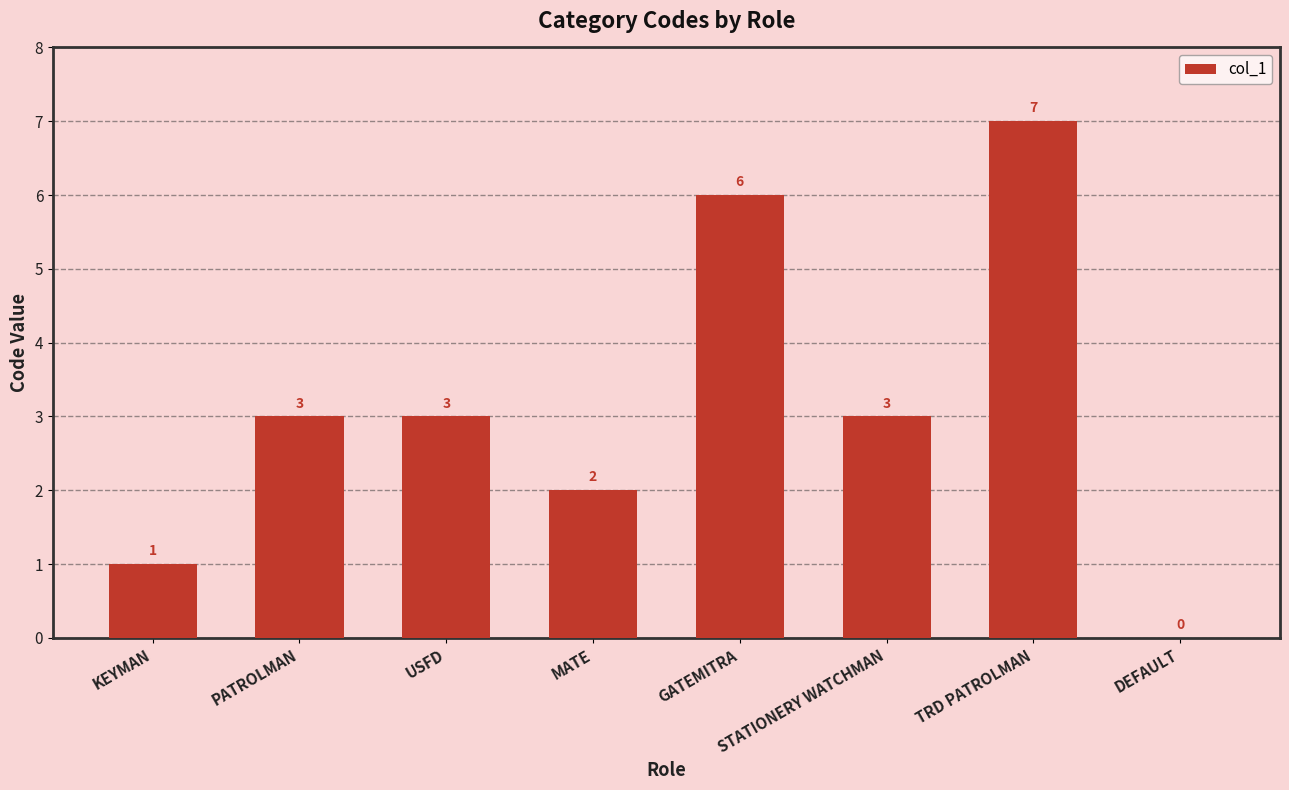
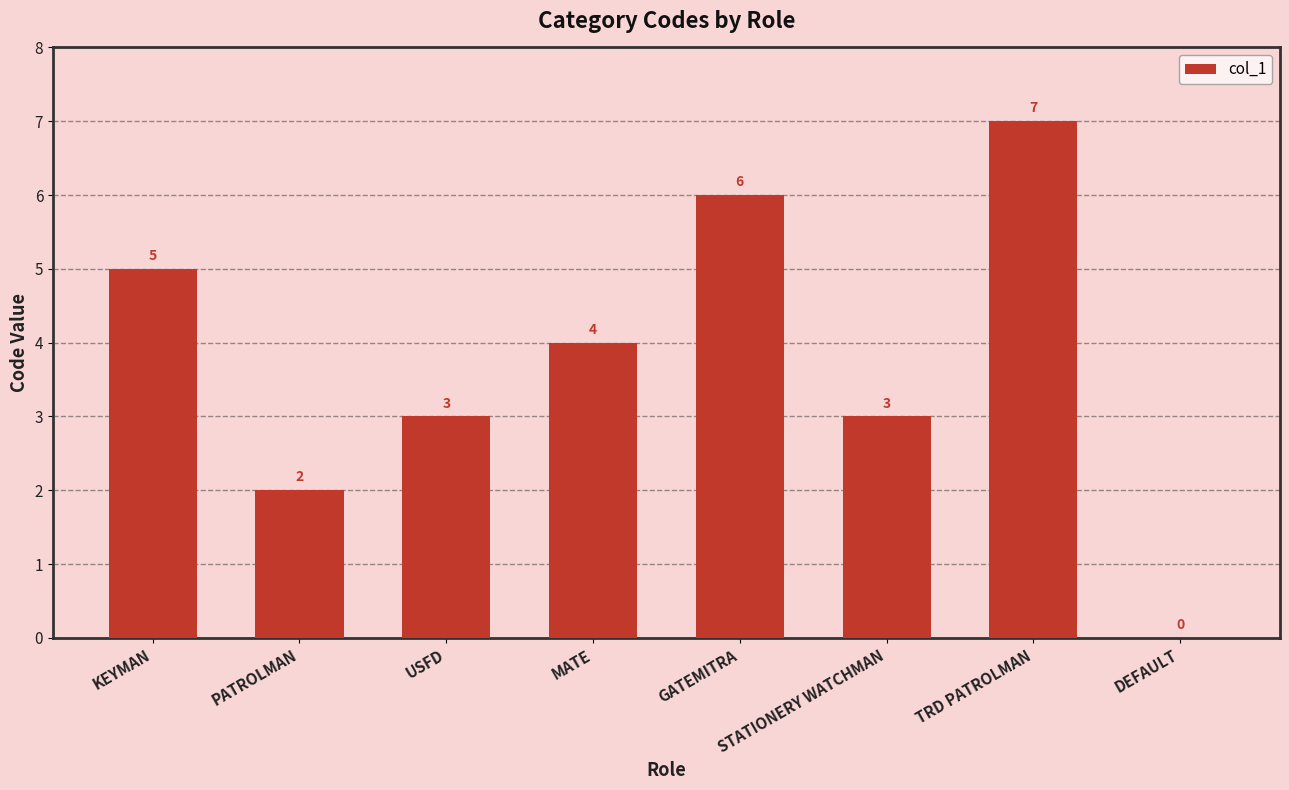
KEYMAN: 1 -> 5
PATROLMAN: 3 -> 2
MATE: 2 -> 4
